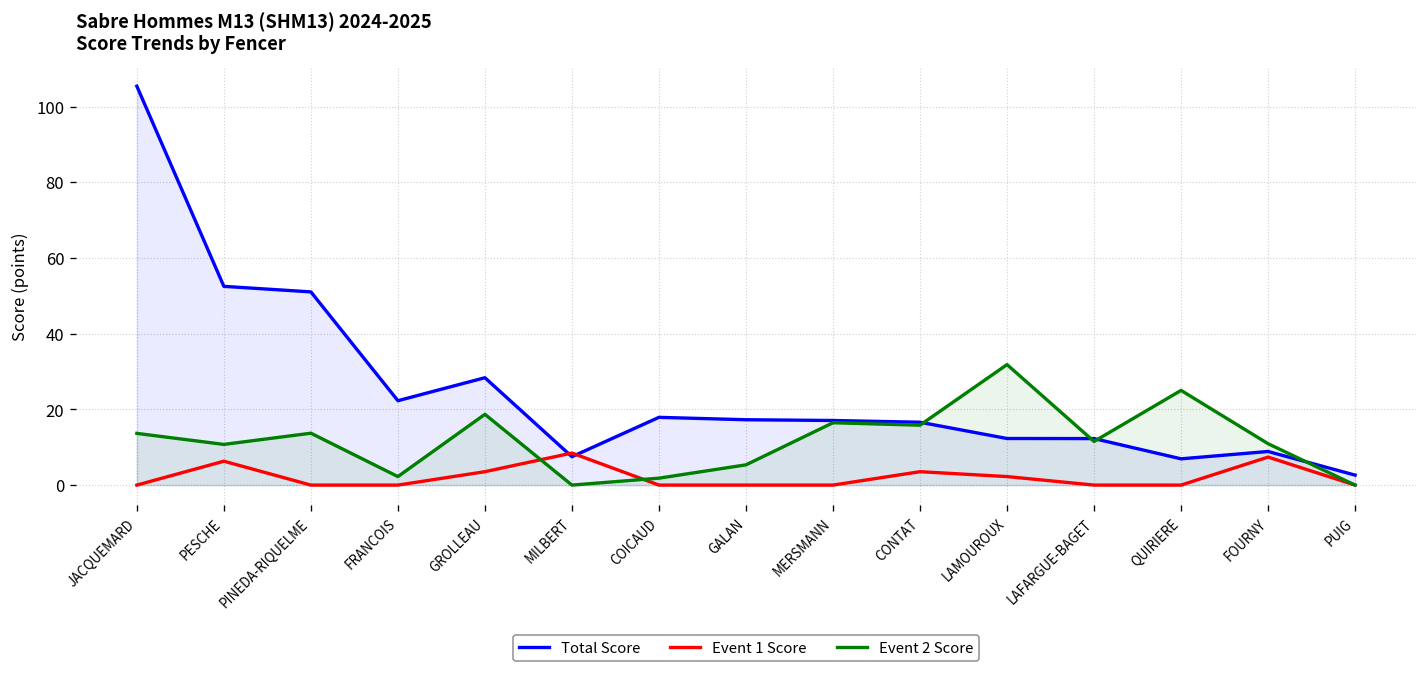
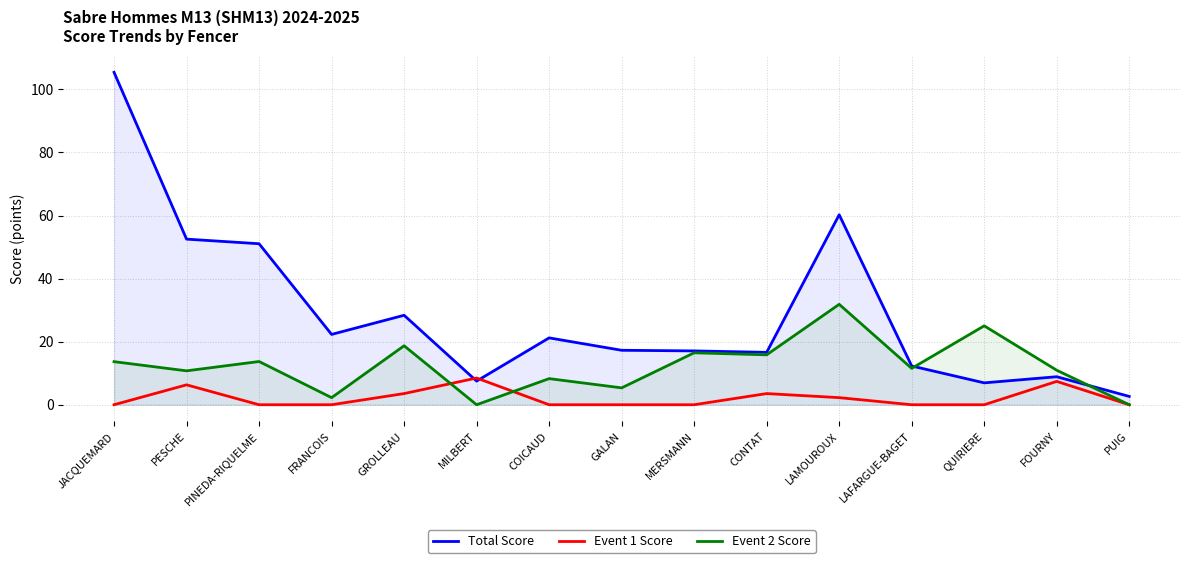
Total Score, COICAUD: 18 -> 21
Event 2 Score, COICAUD: 2 -> 8
Total Score, LAMOUROUX: 12 -> 60
